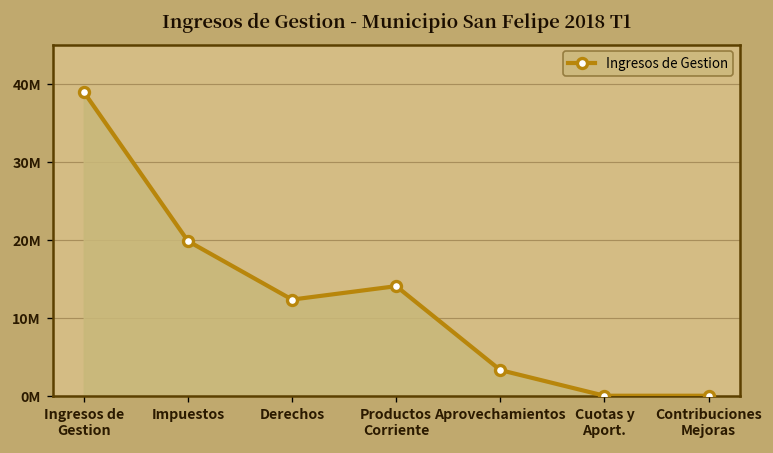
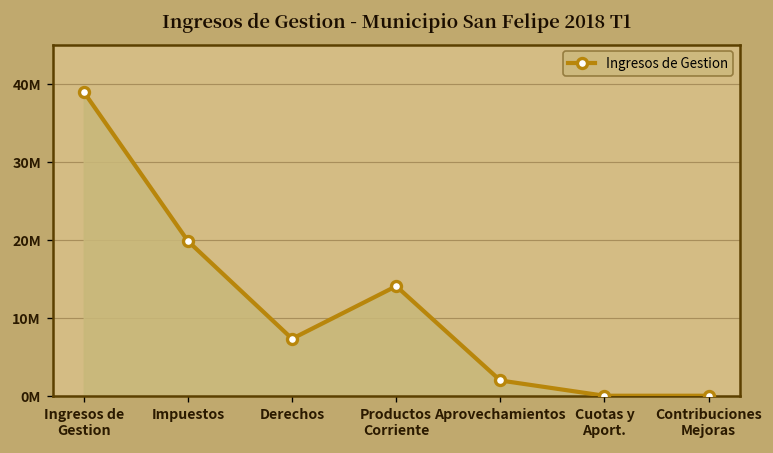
Derechos: 12000000 -> 7000000
Aprovechamientos: 3000000 -> 2000000
